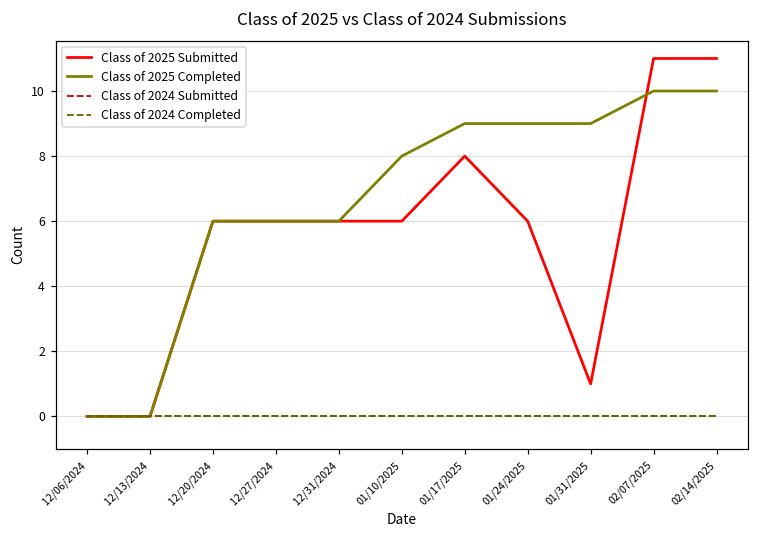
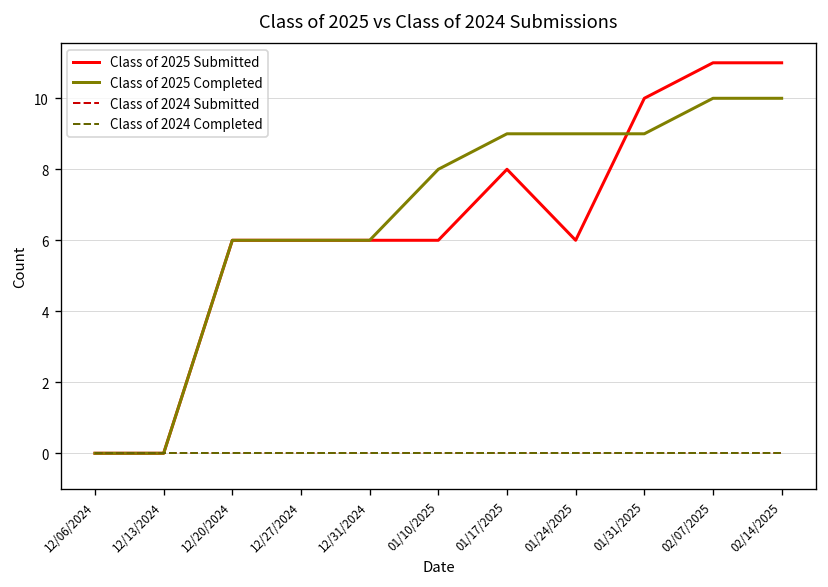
Class of 2025 Submitted, 01/31/2025: 1 -> 10
